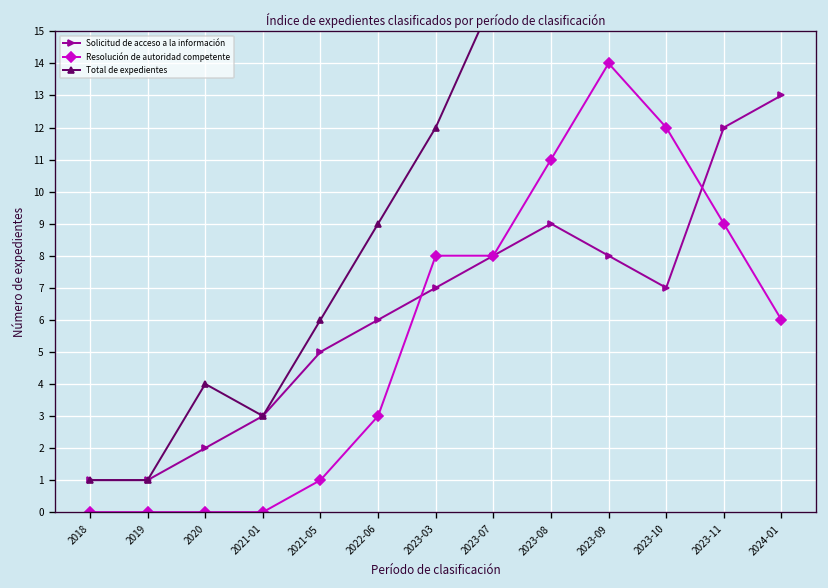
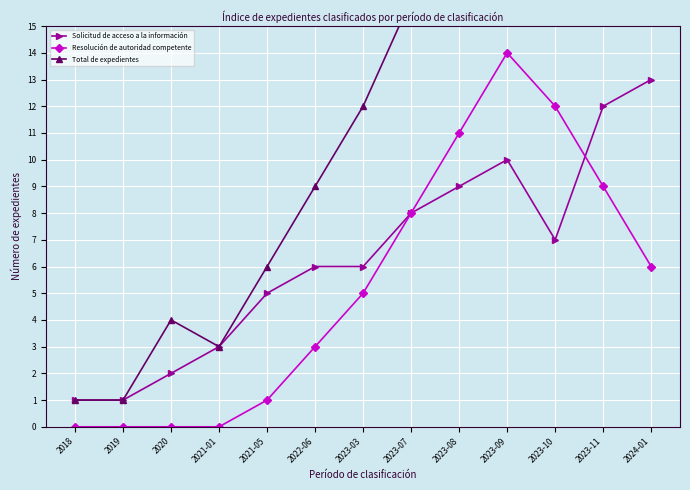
Solicitud de acceso a la información, 2023-03: 7 -> 6
Resolución de autoridad competente, 2023-03: 8 -> 5
Solicitud de acceso a la información, 2023-09: 8 -> 10
